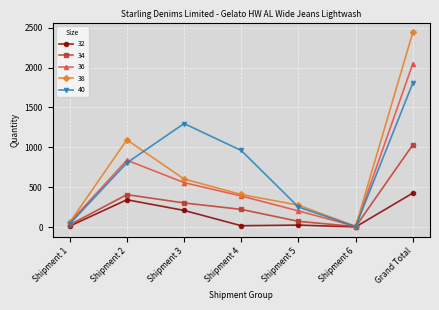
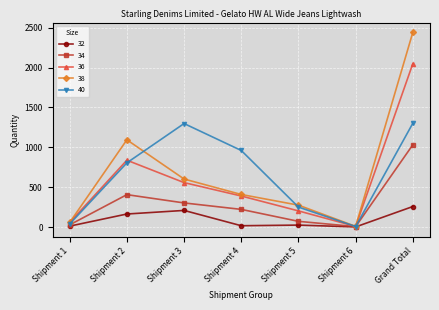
32, Shipment 2: 300 -> 200
32, Grand Total: 400 -> 300
40, Grand Total: 1800 -> 1300
